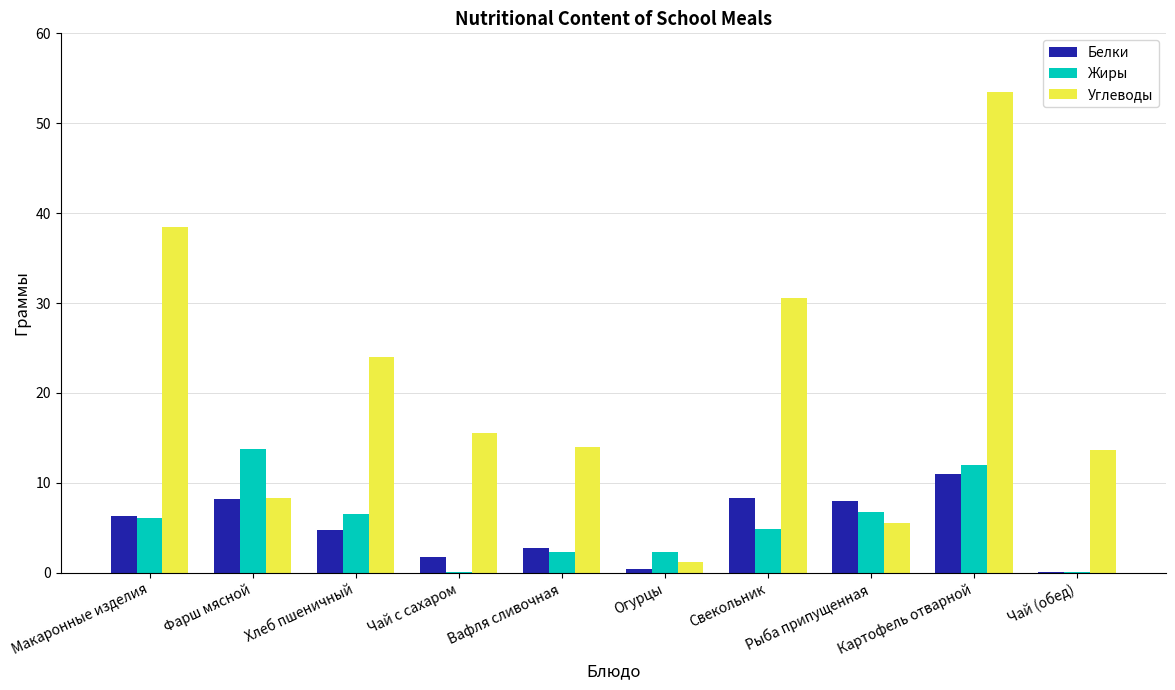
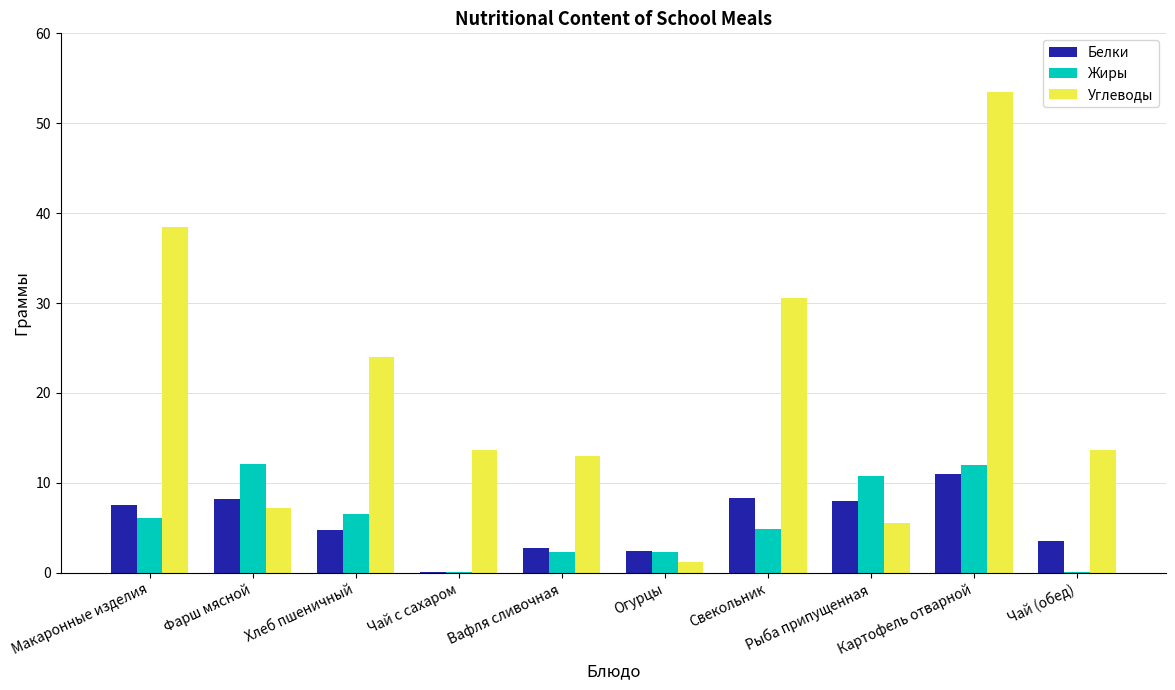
Белки, Макаронные изделия: 6 -> 8
Жиры, Фарш мясной: 14 -> 12
Углеводы, Фарш мясной: 8 -> 7
Белки, Чай с сахаром: 2 -> 0
Углеводы, Чай с сахаром: 16 -> 14
Углеводы, Вафля сливочная: 14 -> 13
Белки, Огурцы: 0 -> 2
Жиры, Рыба припущенная: 7 -> 11
Белки, Чай (обед): 0 -> 4
